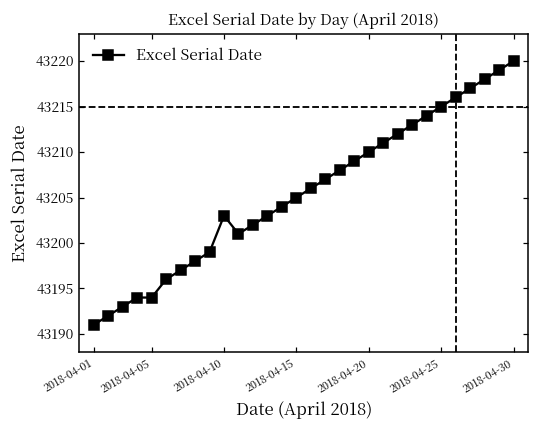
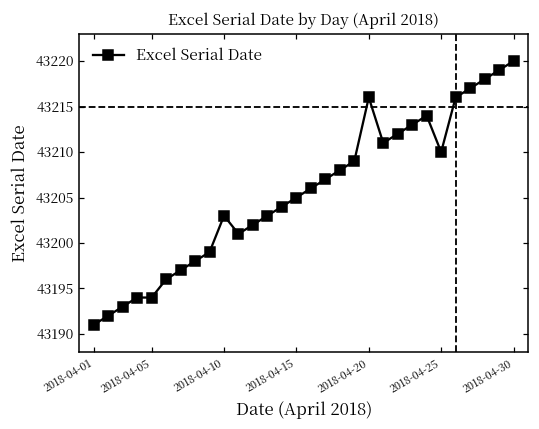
2018-04-20: 43210 -> 43216
2018-04-25: 43215 -> 43210
